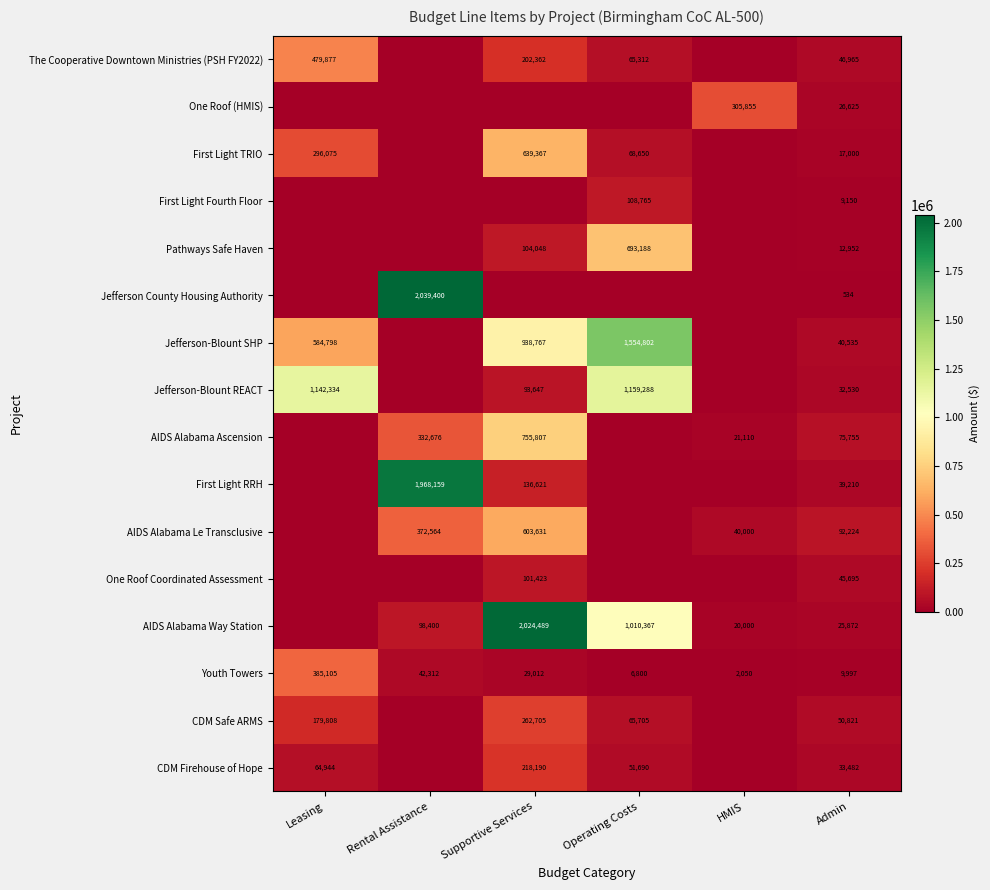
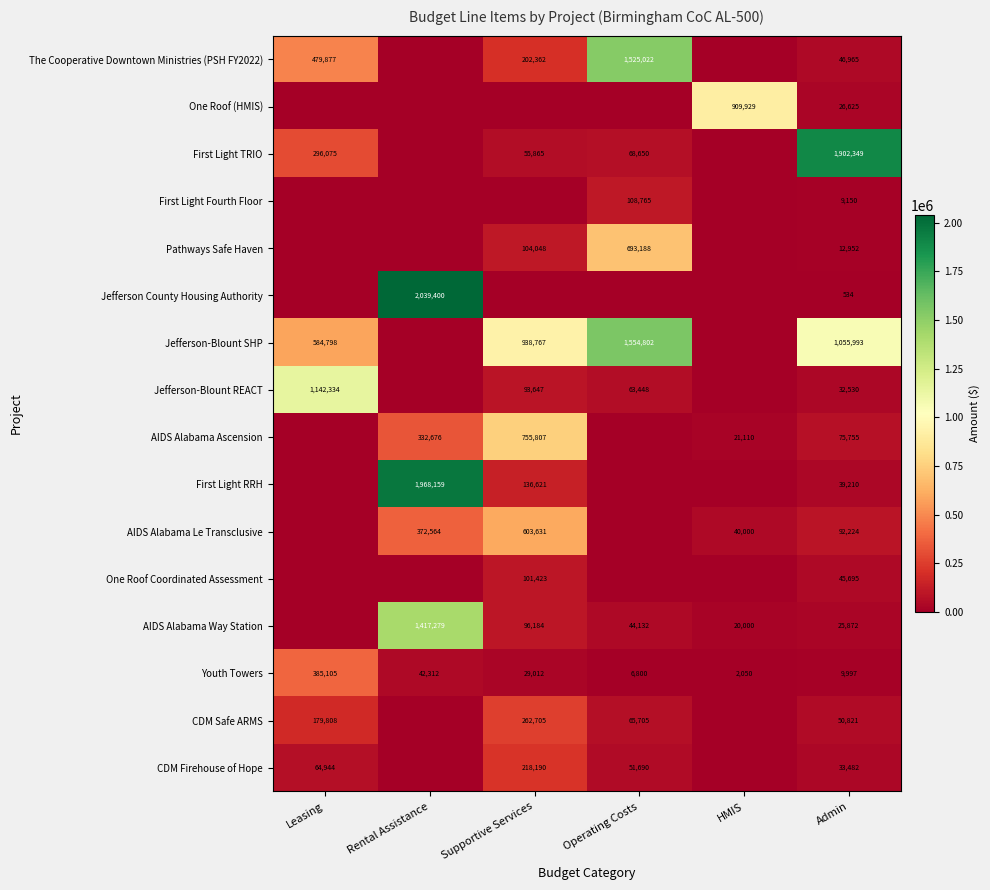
The Cooperative Downtown Ministries (PSH FY2022), Operating Costs: 65,312 -> 1,525,022
One Roof (HMIS), HMIS: 305,855 -> 909,929
First Light TRIO, Supportive Services: 639,367 -> 55,865
First Light TRIO, Admin: 17,000 -> 1,902,349
Jefferson-Blount SHP, Admin: 40,535 -> 1,055,993
Jefferson-Blount REACT, Operating Costs: 1,159,288 -> 63,448
AIDS Alabama Way Station, Rental Assistance: 98,400 -> 1,417,279
AIDS Alabama Way Station, Supportive Services: 2,024,489 -> 96,184
AIDS Alabama Way Station, Operating Costs: 1,010,367 -> 44,132
